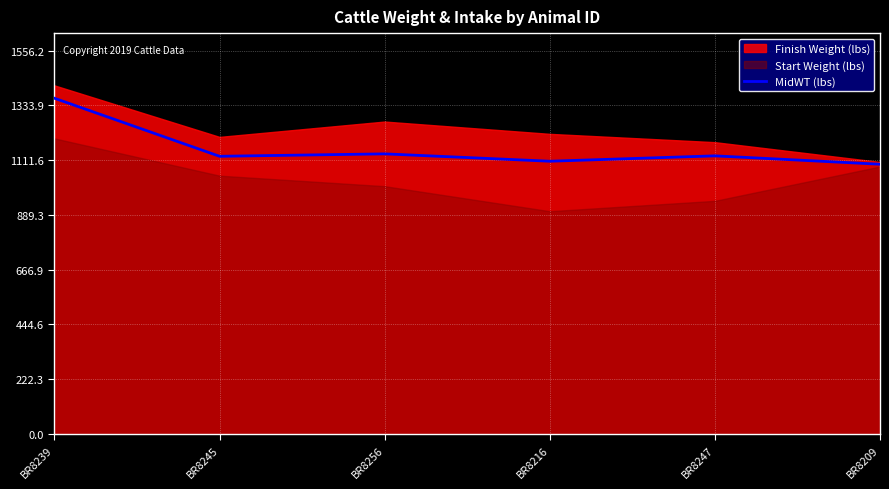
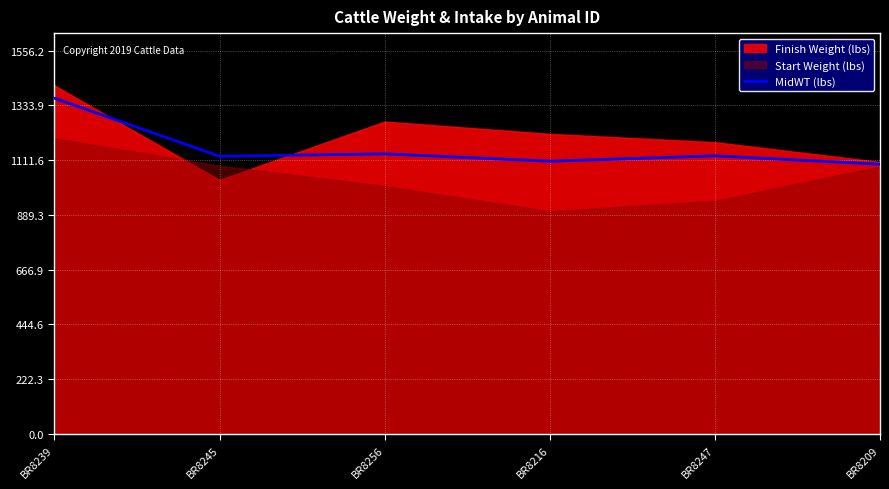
Finish Weight (lbs), BR8245: 1210 -> 1030
Start Weight (lbs), BR8245: 1050 -> 1090
